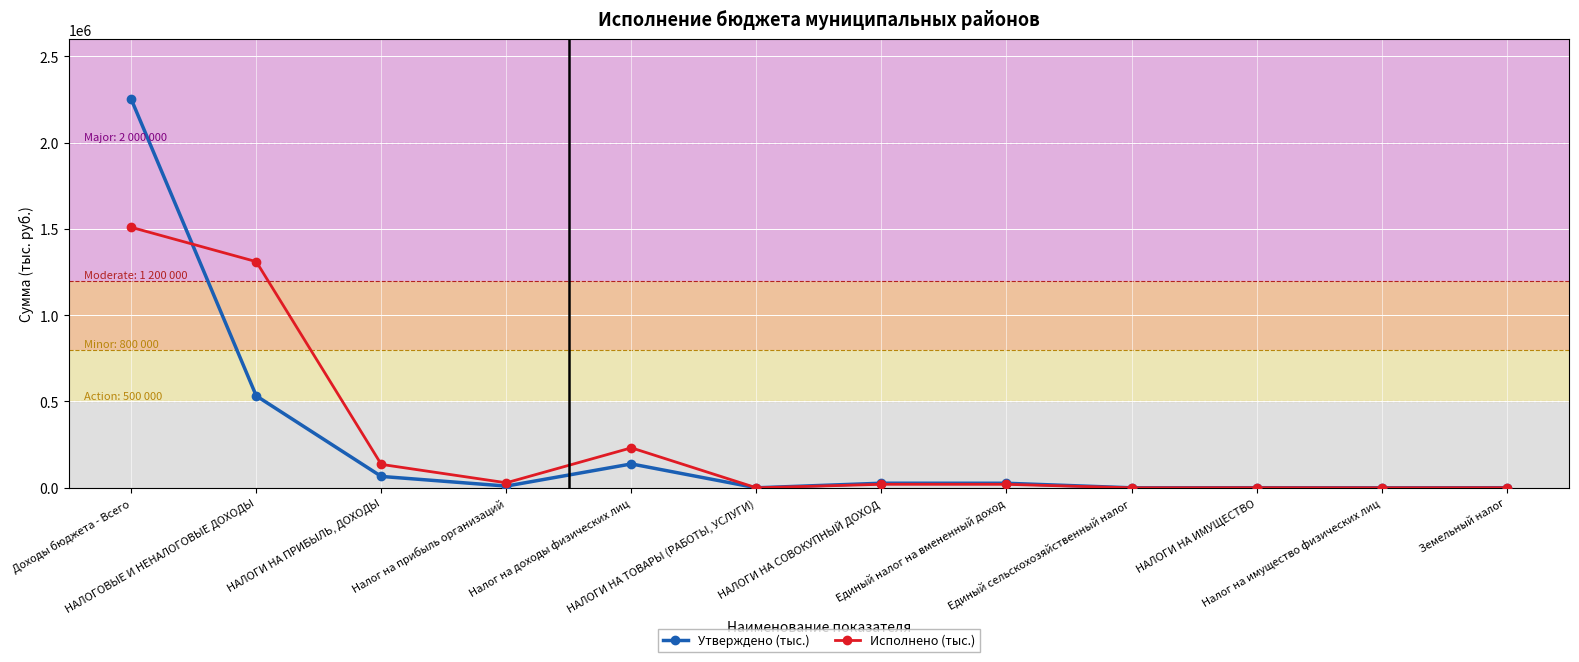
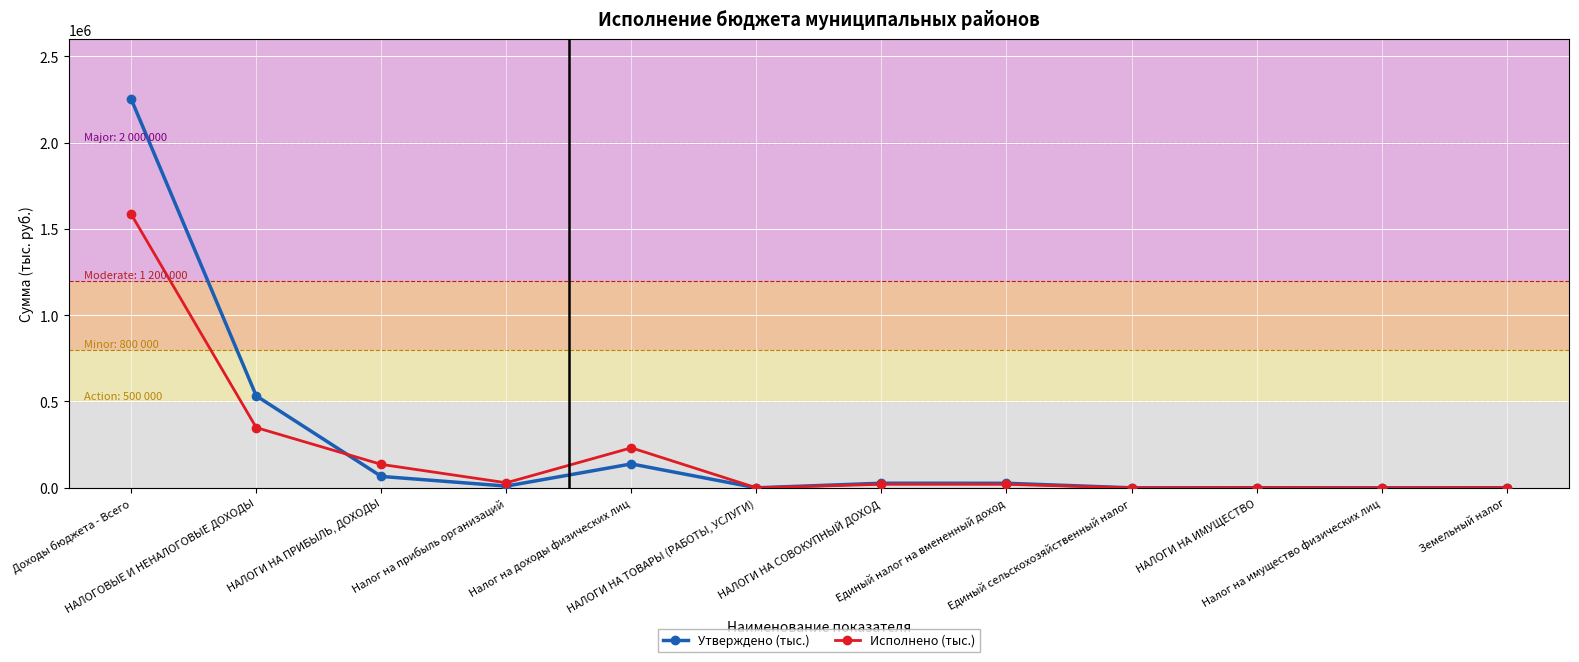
Исполнено (тыс.), Доходы бюджета - Всего: 1510000 -> 1580000
Исполнено (тыс.), НАЛОГОВЫЕ И НЕНАЛОГОВЫЕ ДОХОДЫ: 1310000 -> 350000
